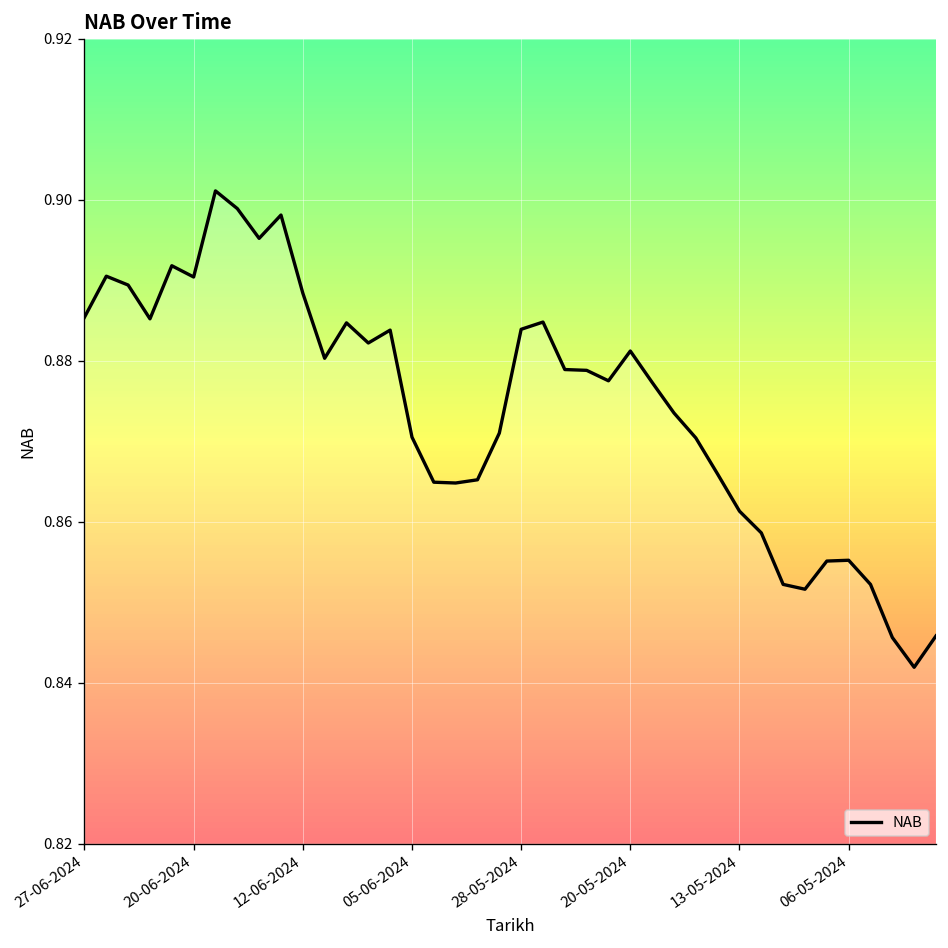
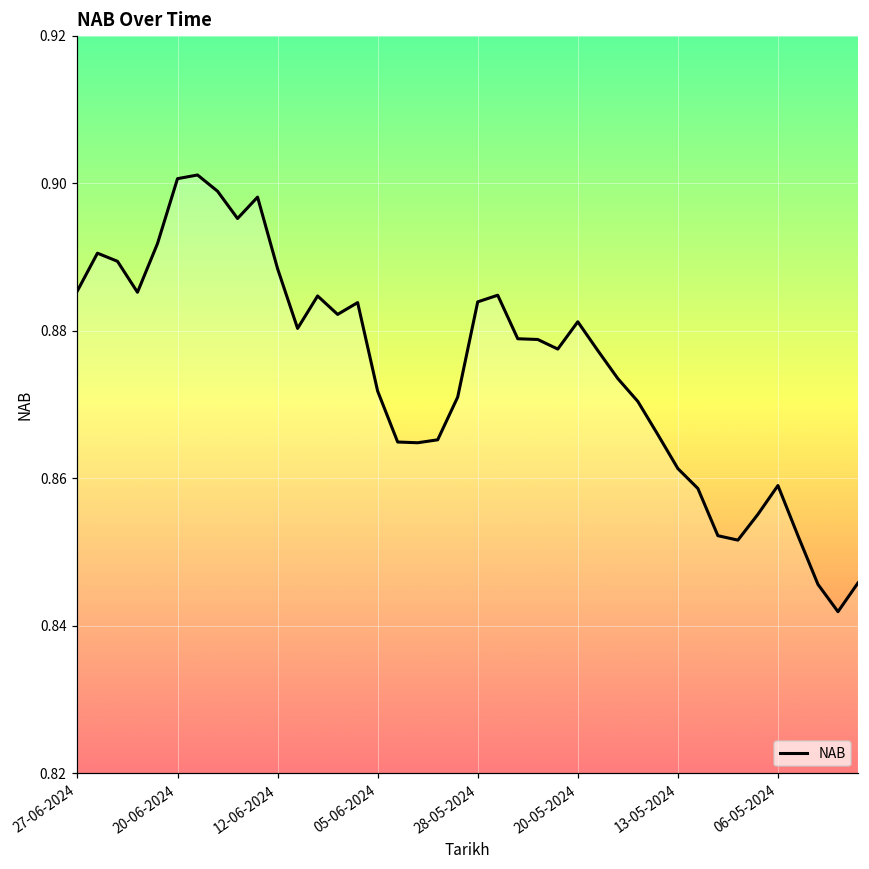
20-06-2024: 0.890 -> 0.901
05-06-2024: 0.871 -> 0.872
06-05-2024: 0.855 -> 0.859
